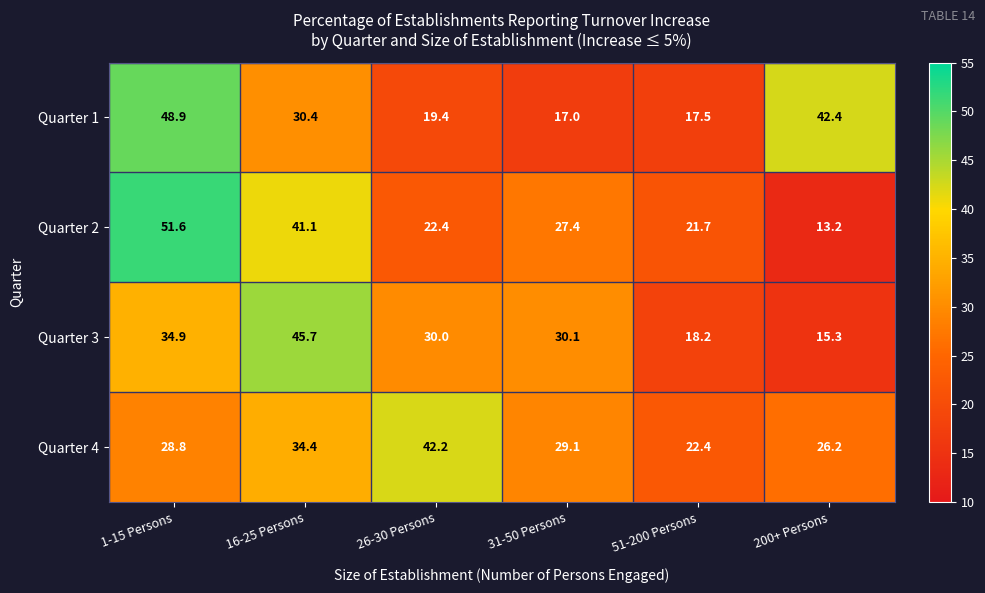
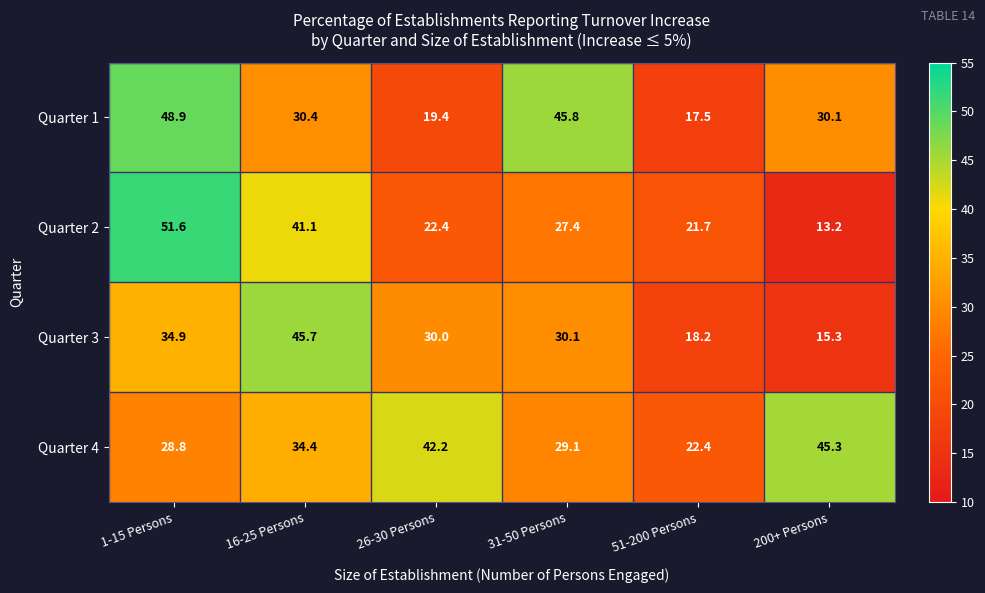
Quarter 1, 31-50 Persons: 17.0 -> 45.8
Quarter 1, 200+ Persons: 42.4 -> 30.1
Quarter 4, 200+ Persons: 26.2 -> 45.3
